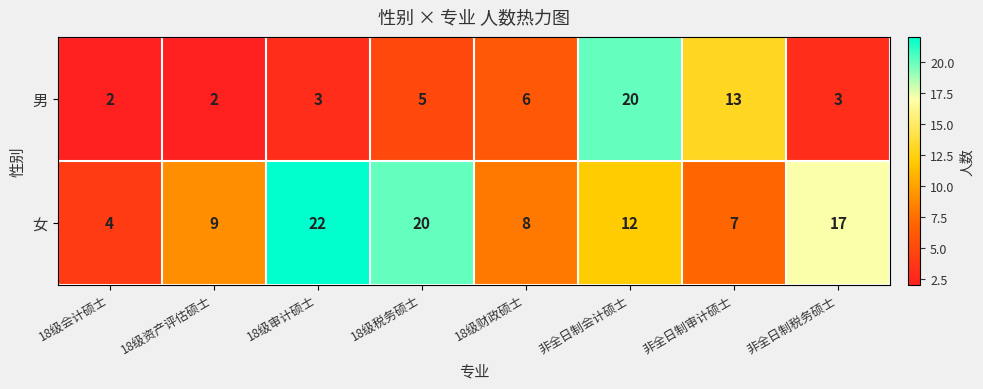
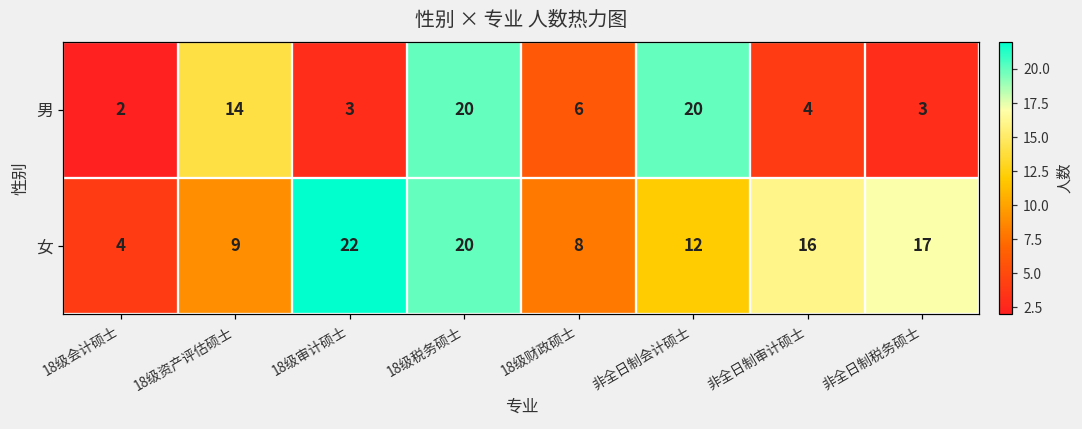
男, 18级资产评估硕士: 2 -> 14
男, 18级税务硕士: 5 -> 20
男, 非全日制审计硕士: 13 -> 4
女, 非全日制审计硕士: 7 -> 16
